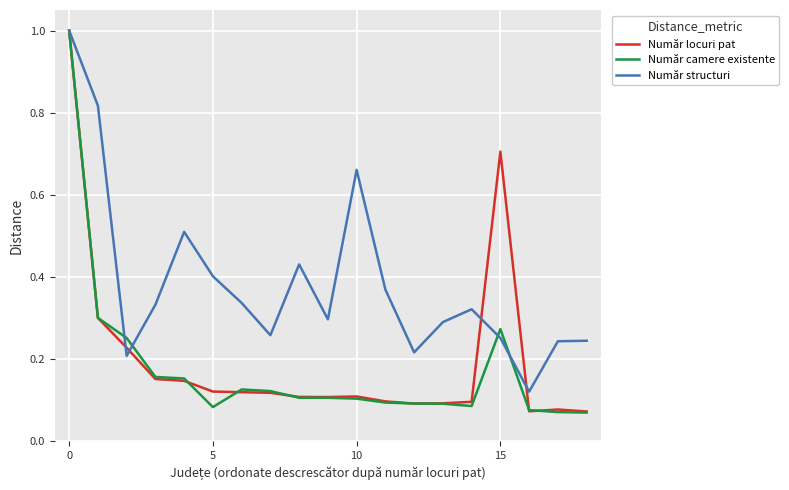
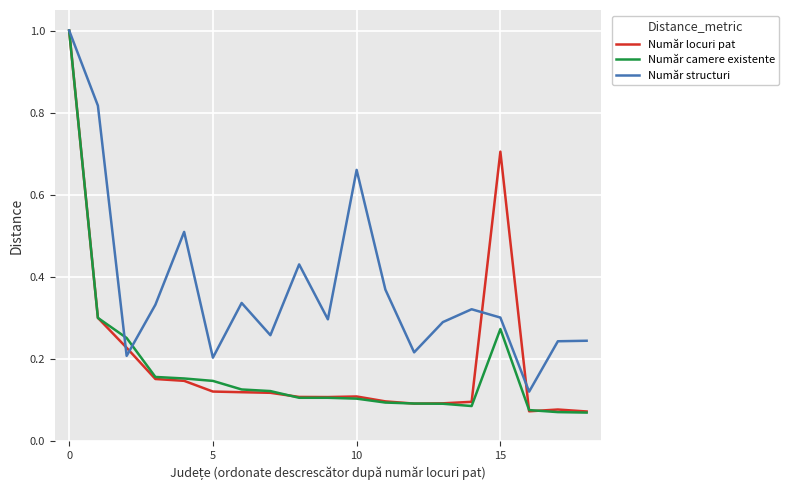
Număr camere existente, 5: 0.08 -> 0.15
Număr structuri, 5: 0.40 -> 0.20
Număr structuri, 15: 0.25 -> 0.30
